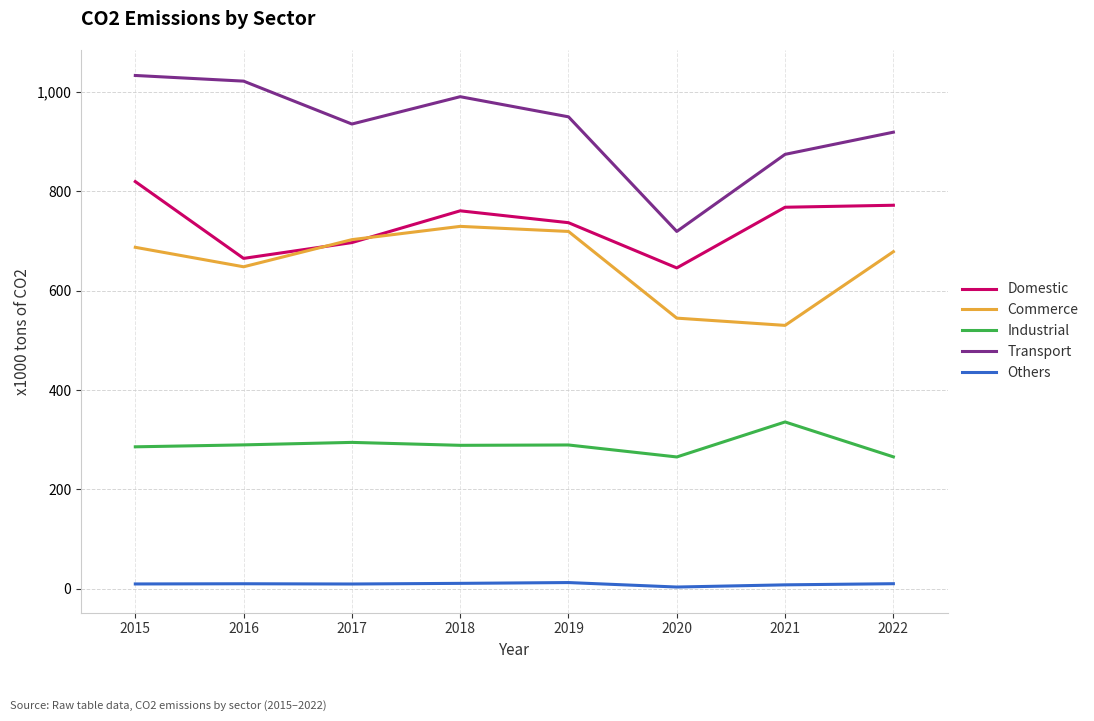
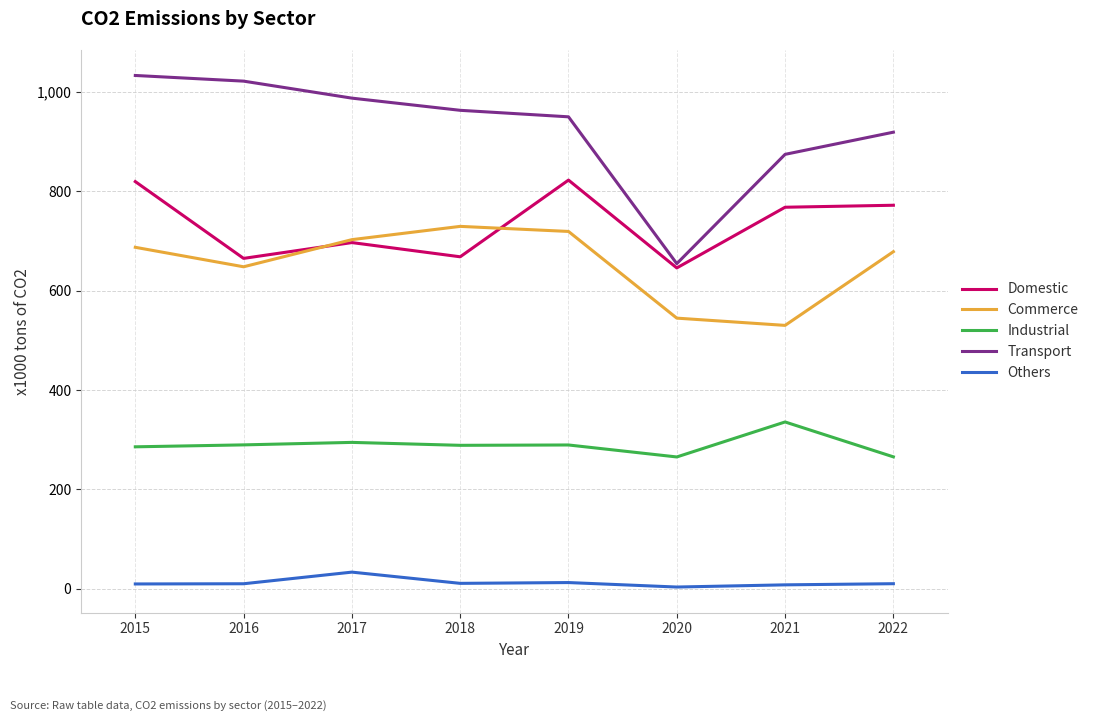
Transport, 2017: 940 -> 990
Others, 2017: 10 -> 30
Domestic, 2018: 760 -> 670
Transport, 2018: 990 -> 960
Domestic, 2019: 740 -> 820
Transport, 2020: 720 -> 650
